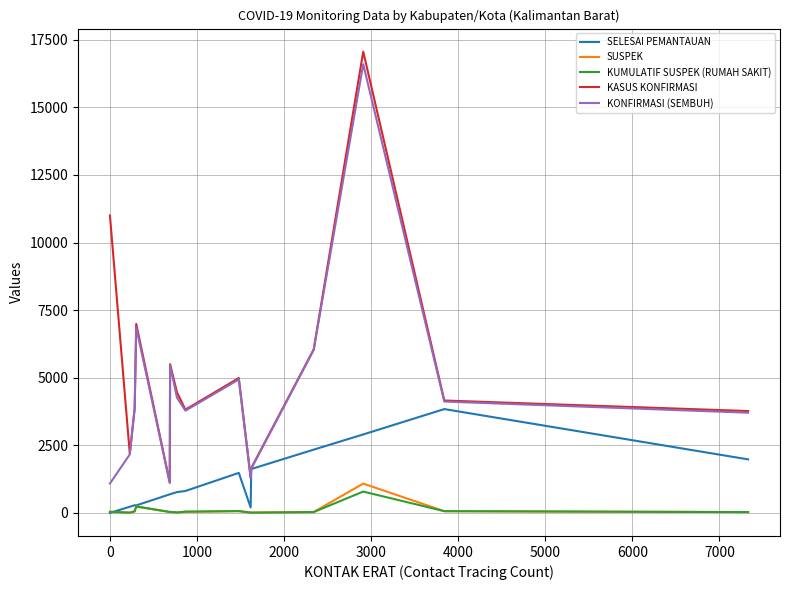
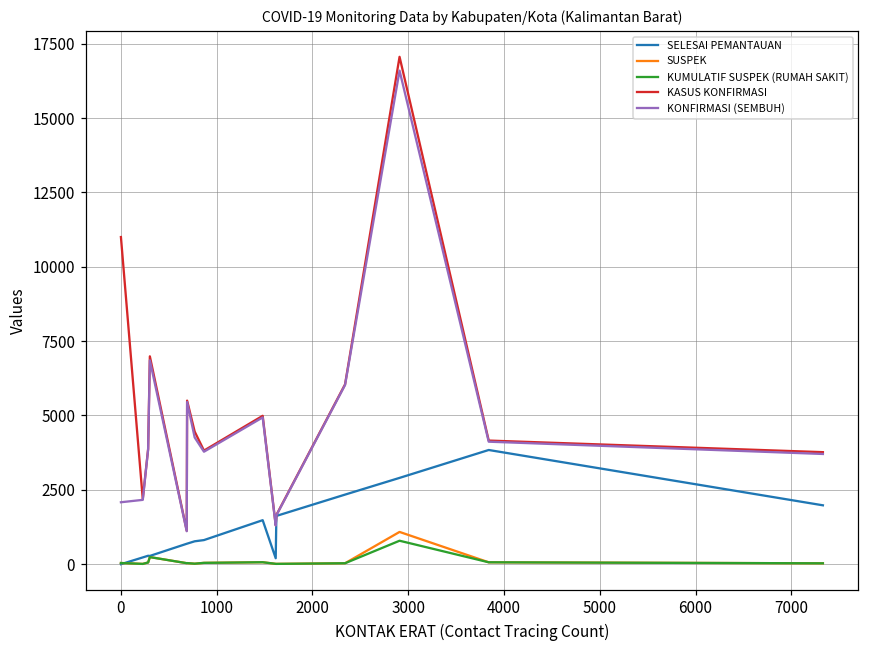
KONFIRMASI (SEMBUH), 0: 1100 -> 2100
